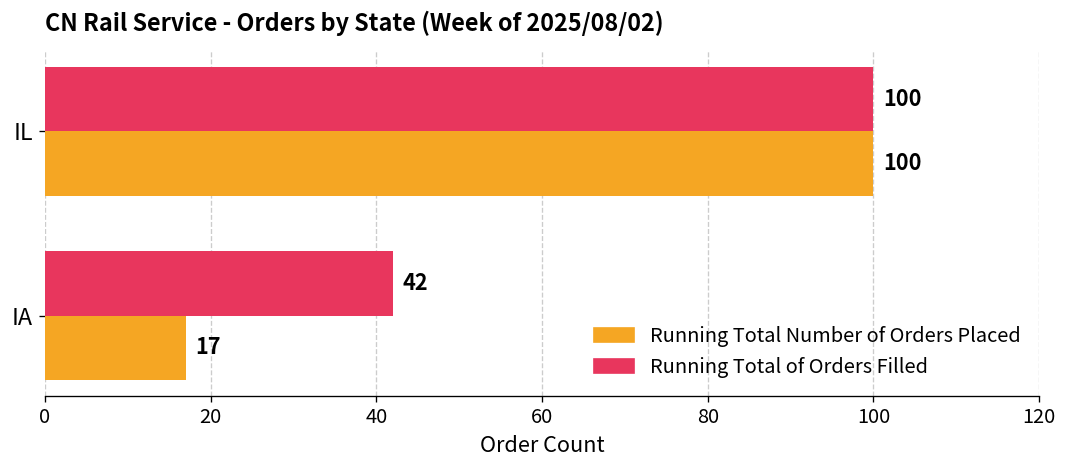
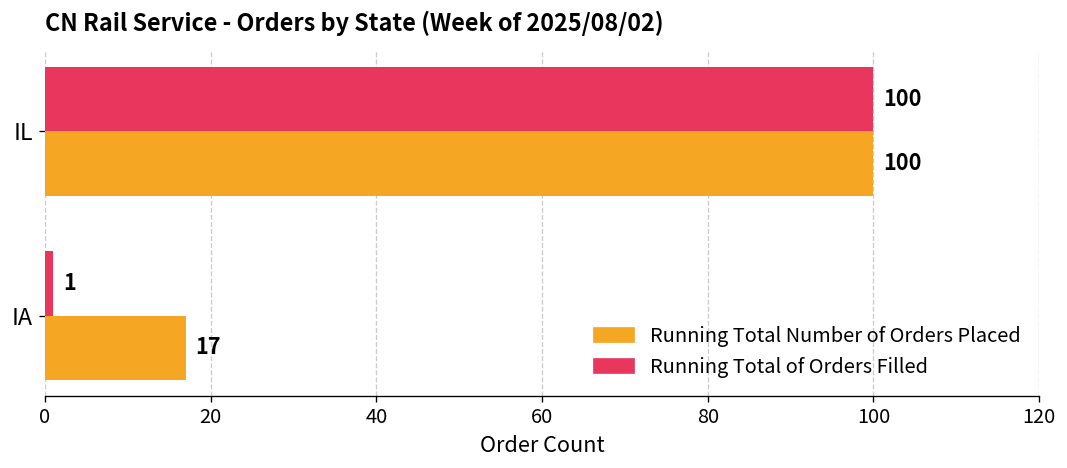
Running Total of Orders Filled, IA: 42 -> 1
